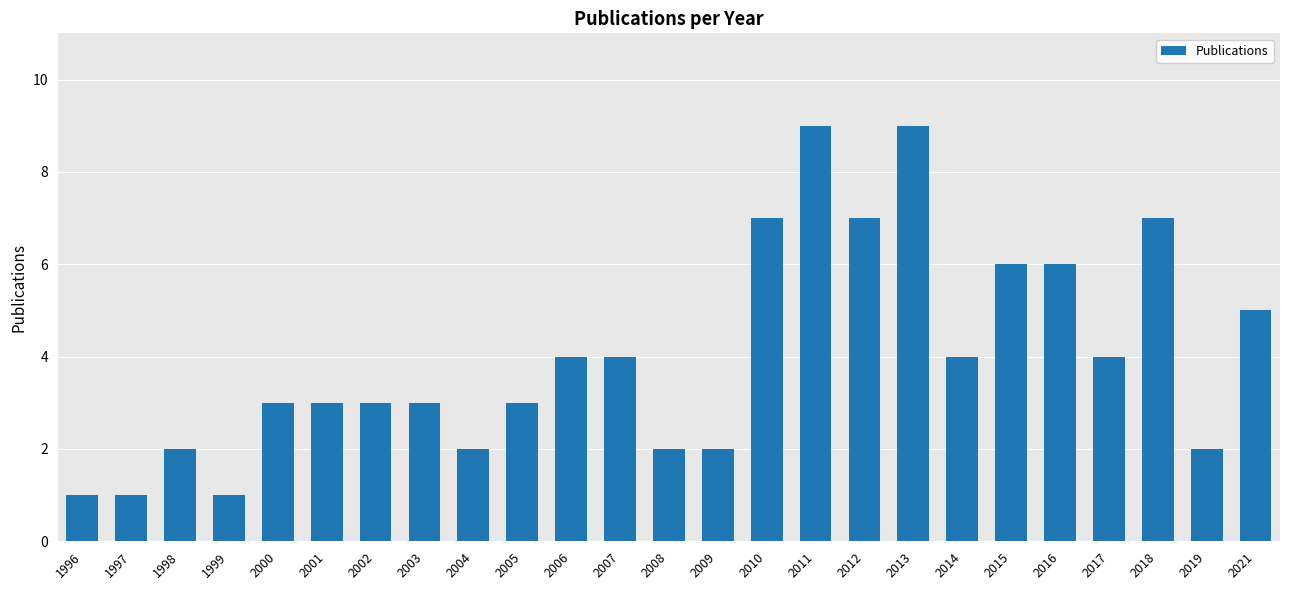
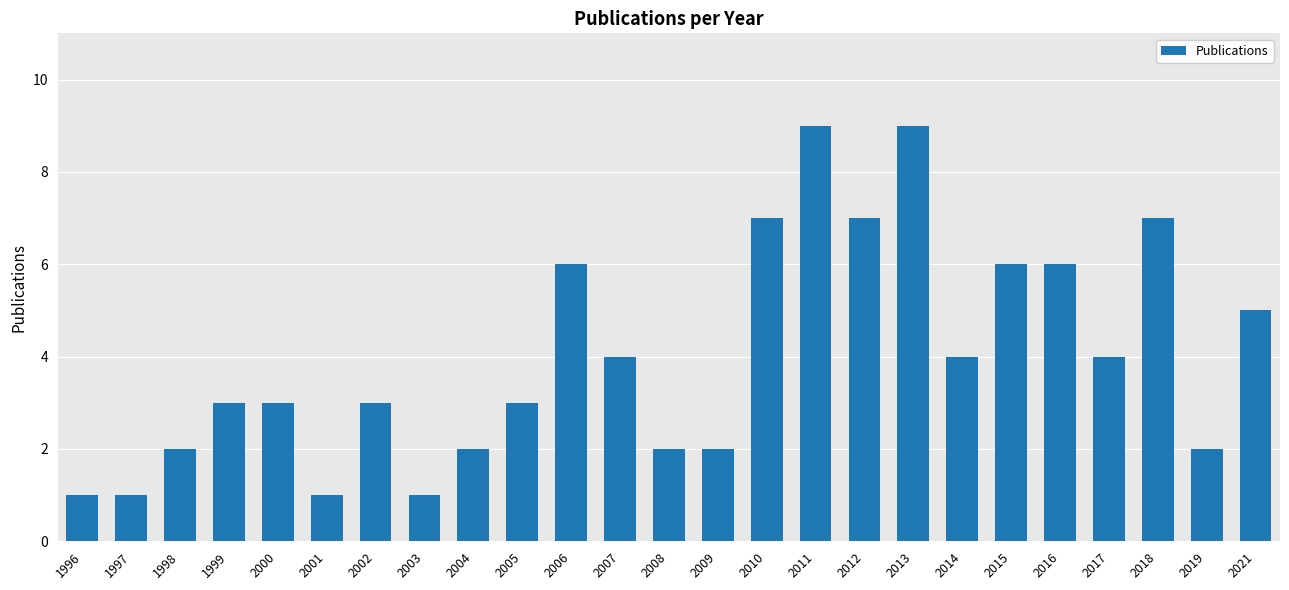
1999: 1 -> 3
2001: 3 -> 1
2003: 3 -> 1
2006: 4 -> 6
